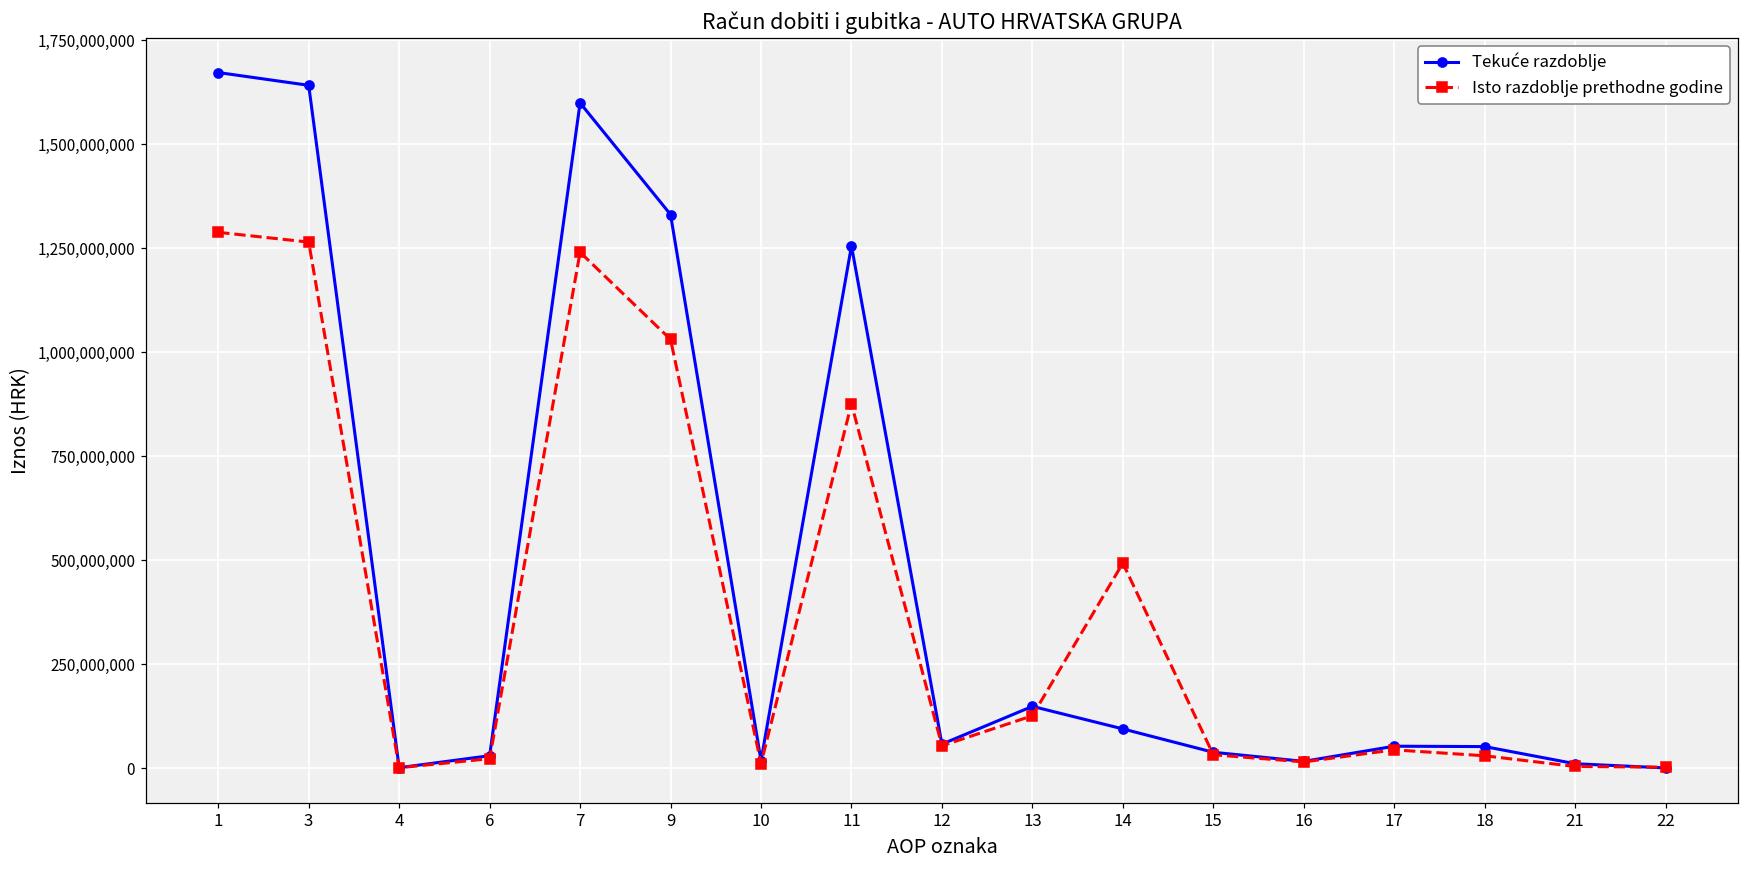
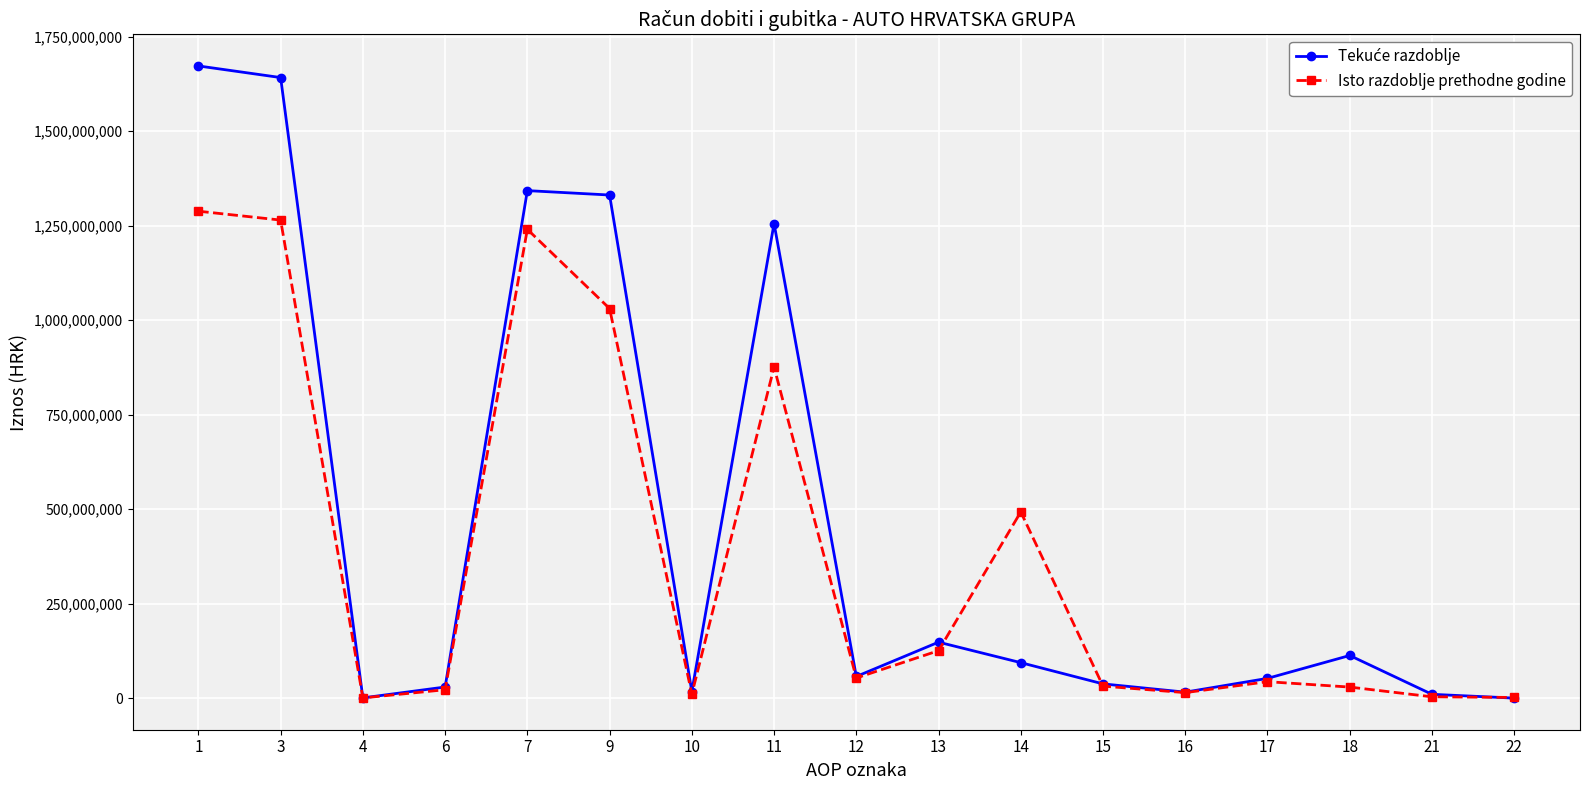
Tekuće razdoblje, 7: 1,600,000,000 -> 1,340,000,000
Tekuće razdoblje, 18: 50,000,000 -> 110,000,000
